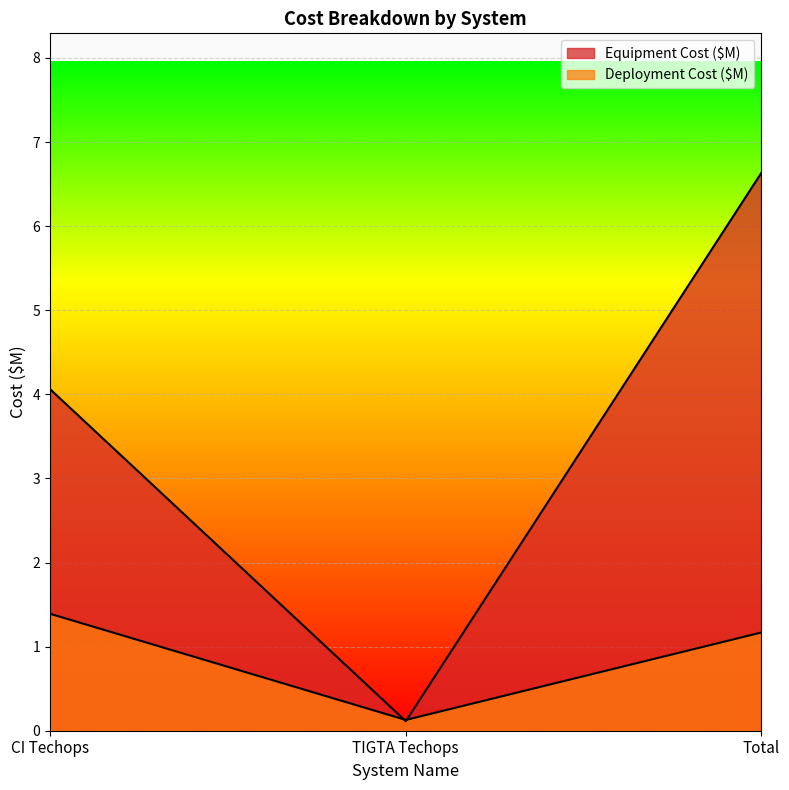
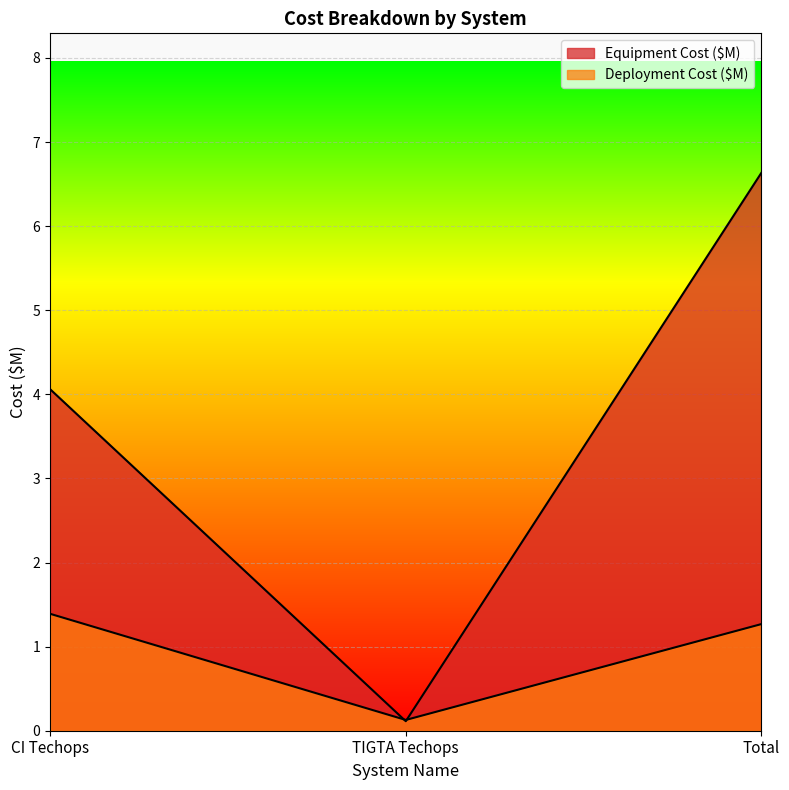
Deployment Cost ($M), Total: 1.2 -> 1.3
